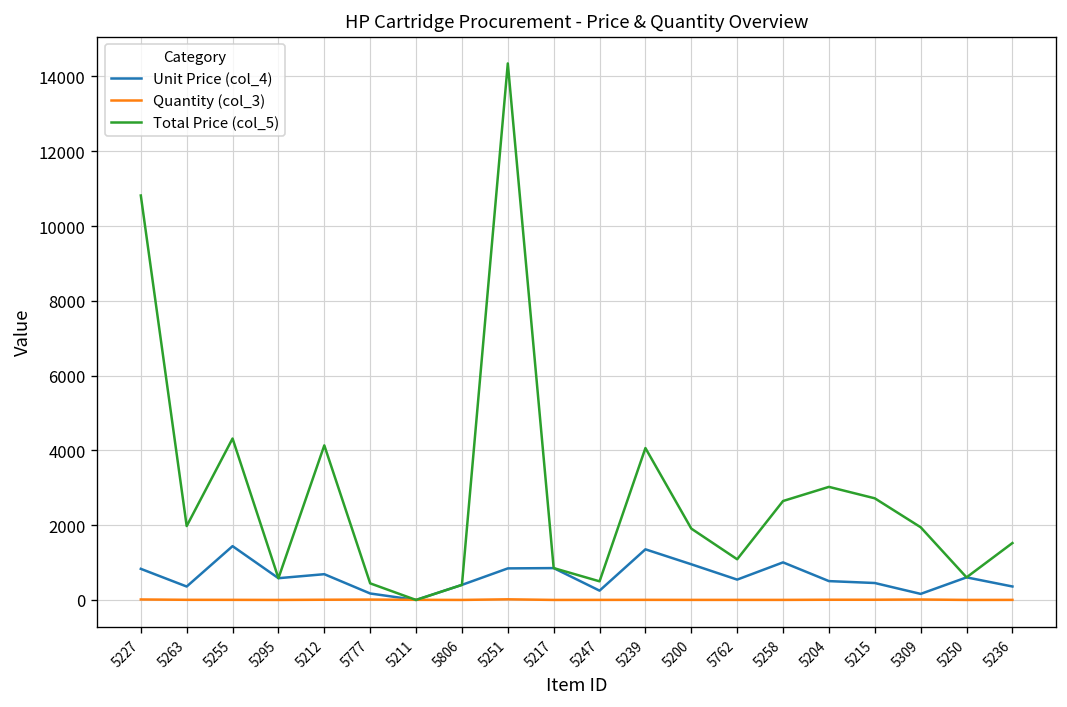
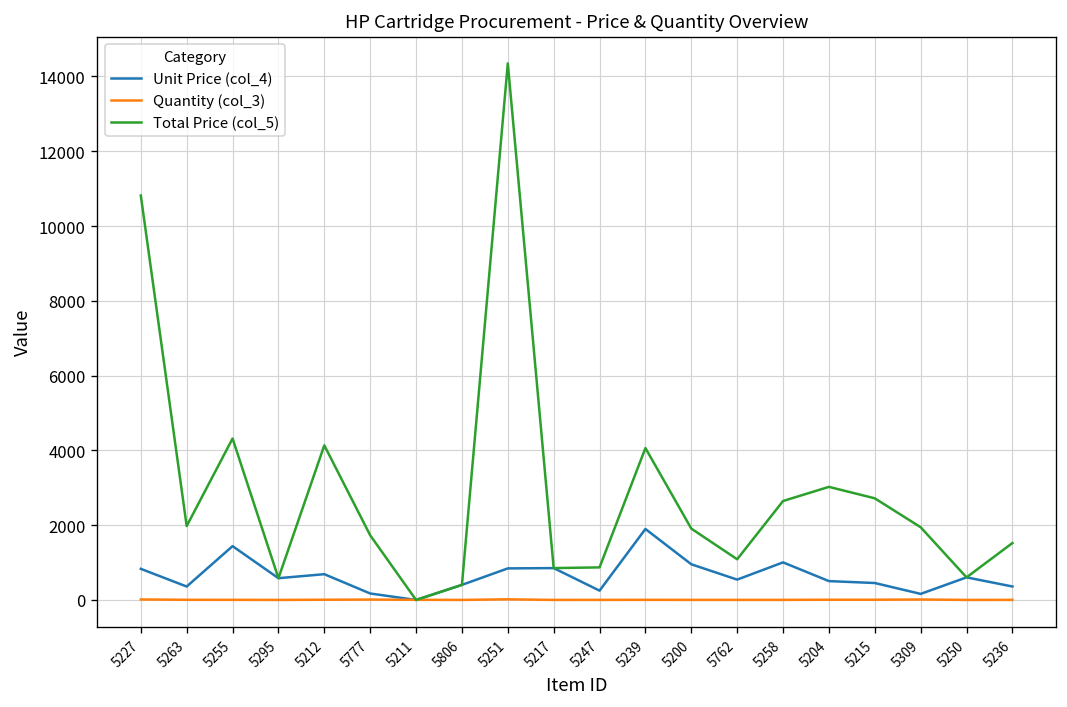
Total Price (col_5), 5777: 400 -> 1700
Total Price (col_5), 5247: 500 -> 900
Unit Price (col_4), 5239: 1400 -> 1900
